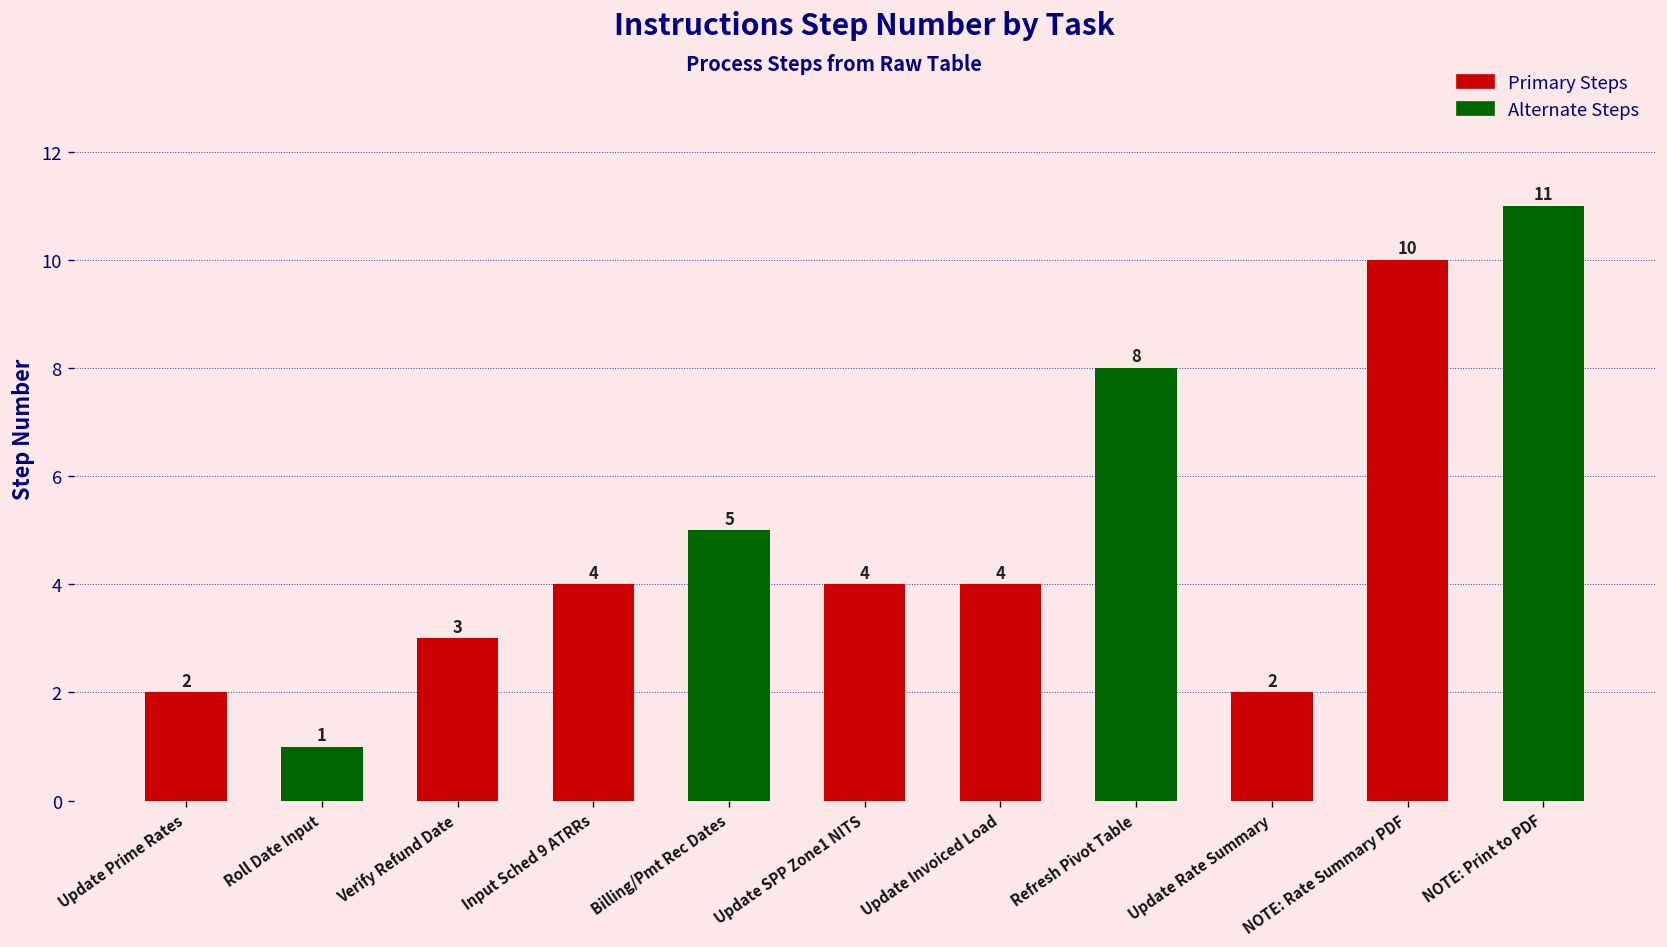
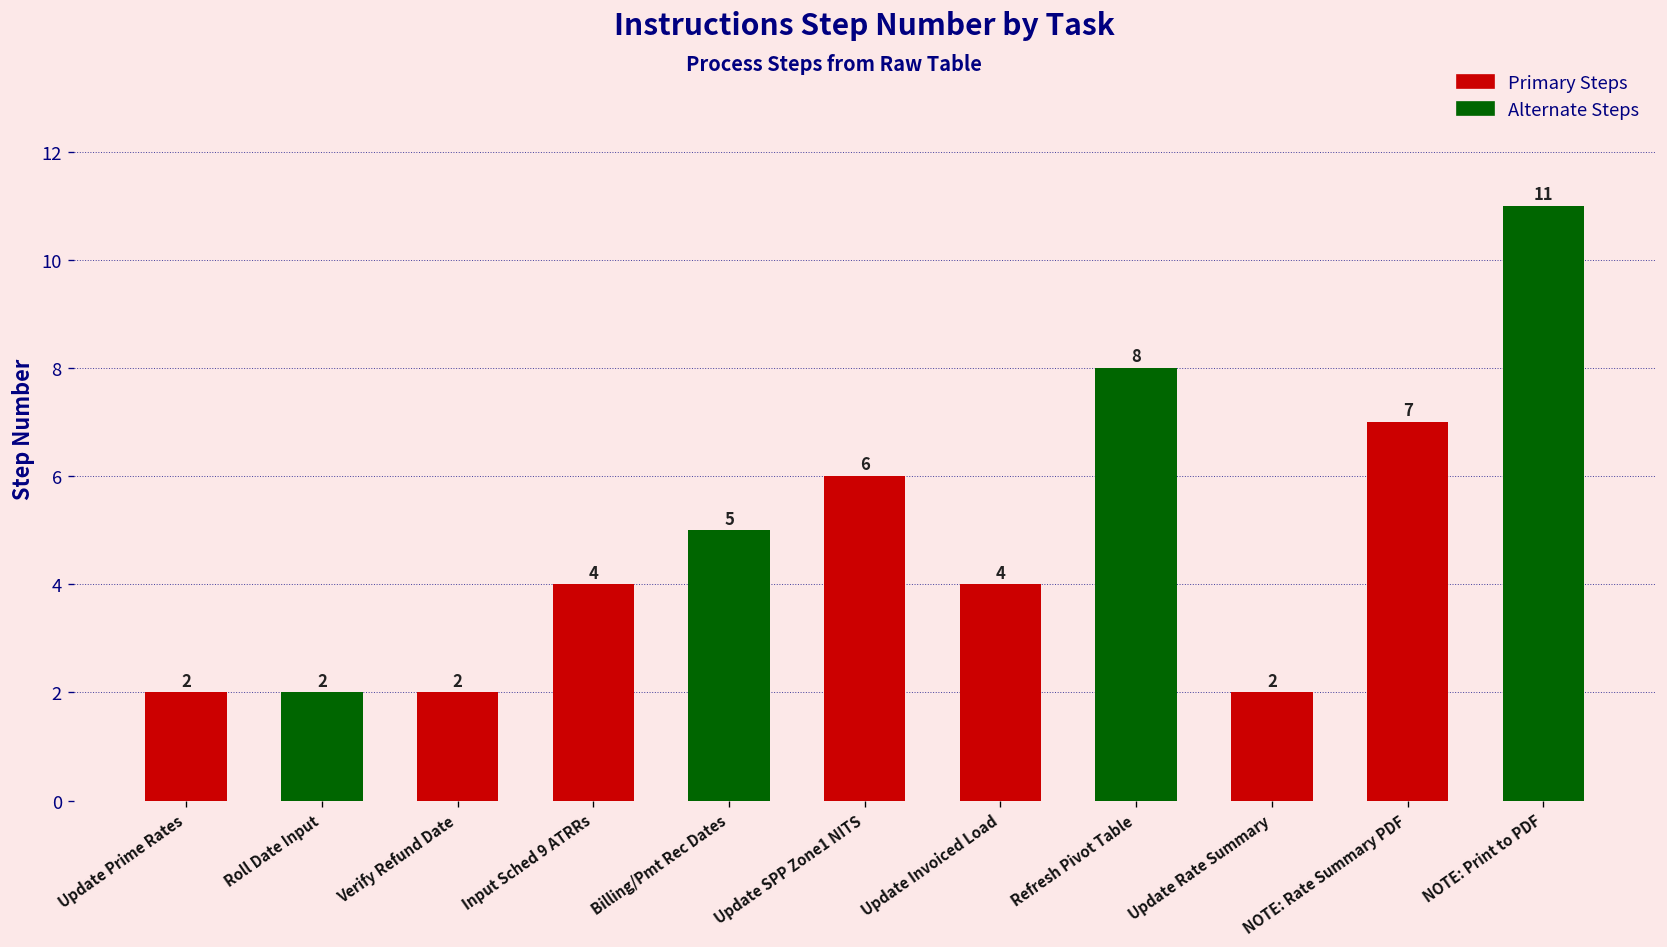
Roll Date Input: 1 -> 2
Verify Refund Date: 3 -> 2
Update SPP Zone1 NITS: 4 -> 6
NOTE: Rate Summary PDF: 10 -> 7
